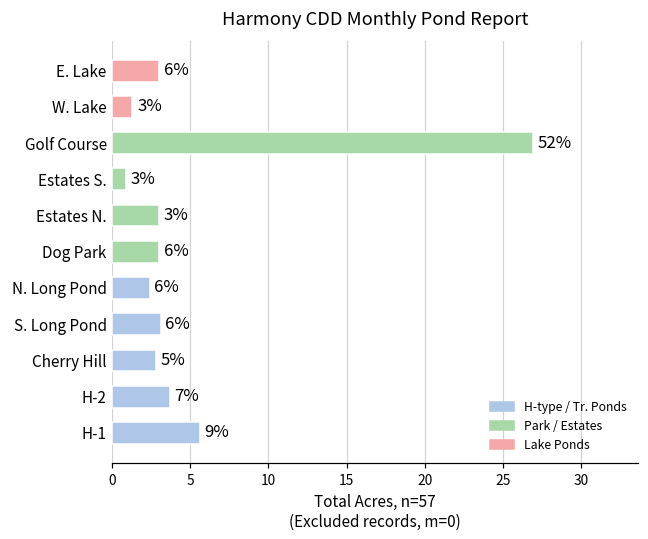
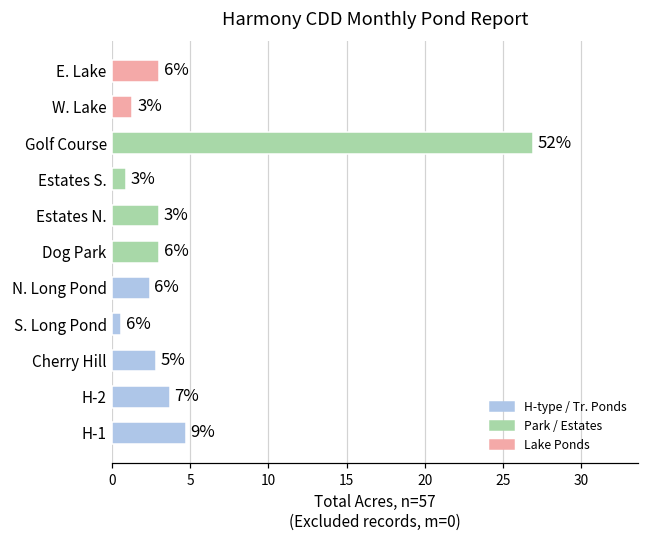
S. Long Pond: 3.1 -> 0.6
H-1: 5.6 -> 4.7
